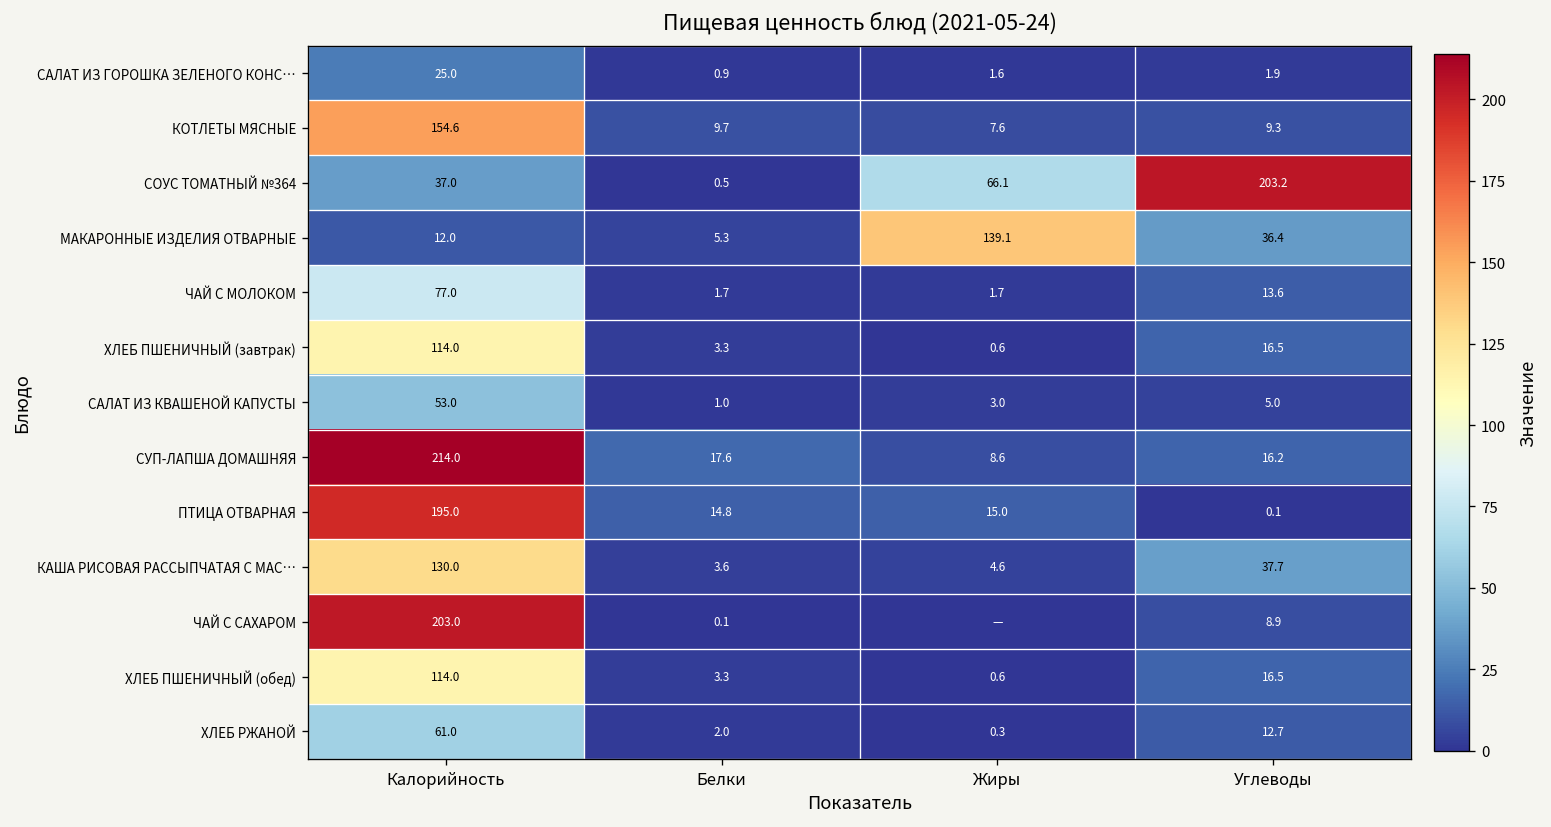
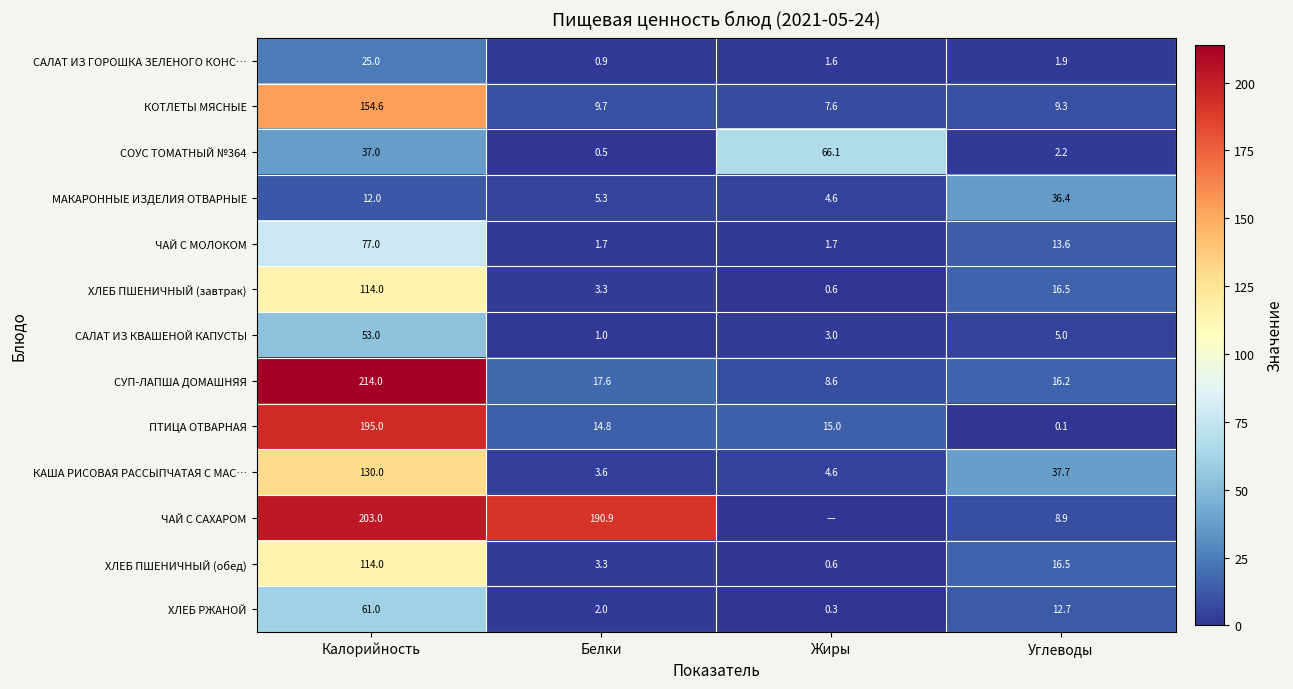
СОУС ТОМАТНЫЙ №364, Углеводы: 203.2 -> 2.2
МАКАРОННЫЕ ИЗДЕЛИЯ ОТВАРНЫЕ, Жиры: 139.1 -> 4.6
ЧАЙ С САХАРОМ, Белки: 0.1 -> 190.9
